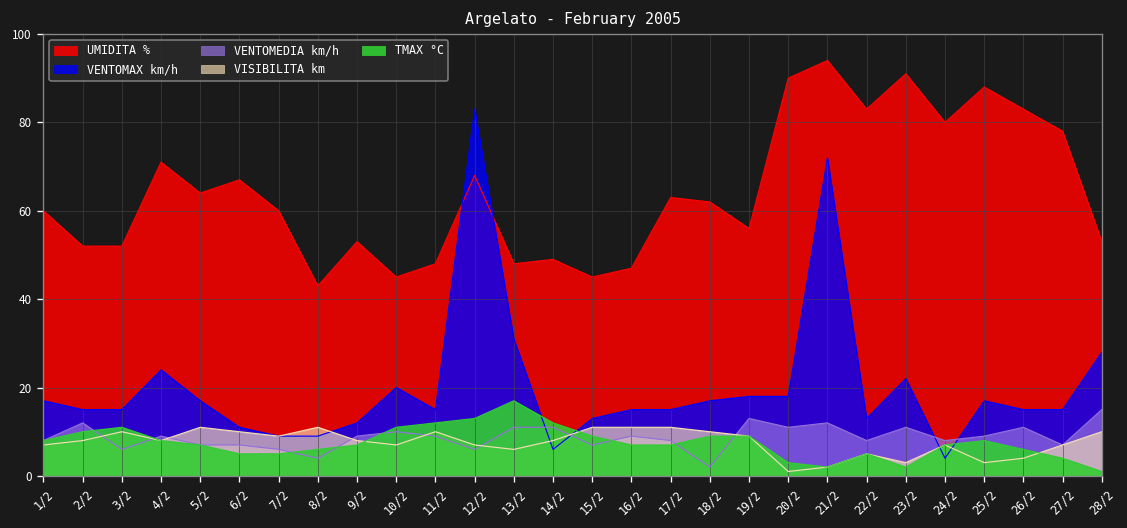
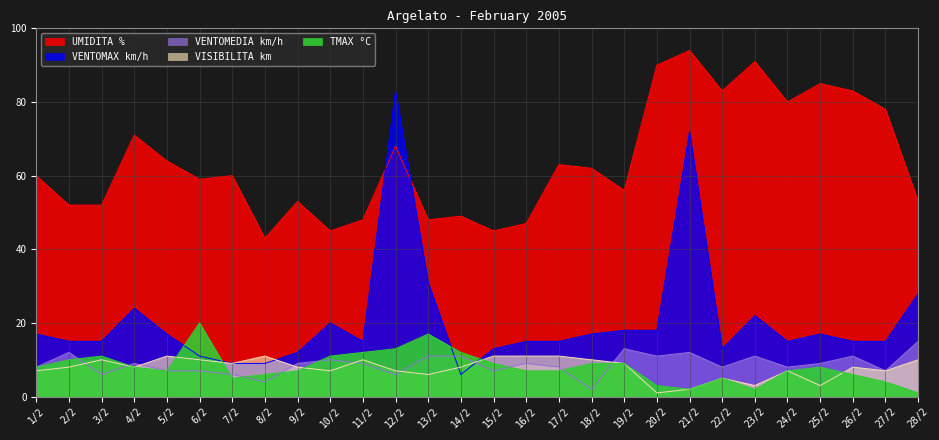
UMIDITA %, 6/2: 67 -> 59
TMAX °C, 6/2: 5 -> 20
VENTOMAX km/h, 24/2: 4 -> 15
UMIDITA %, 25/2: 88 -> 85
VISIBILITA km, 26/2: 4 -> 8
